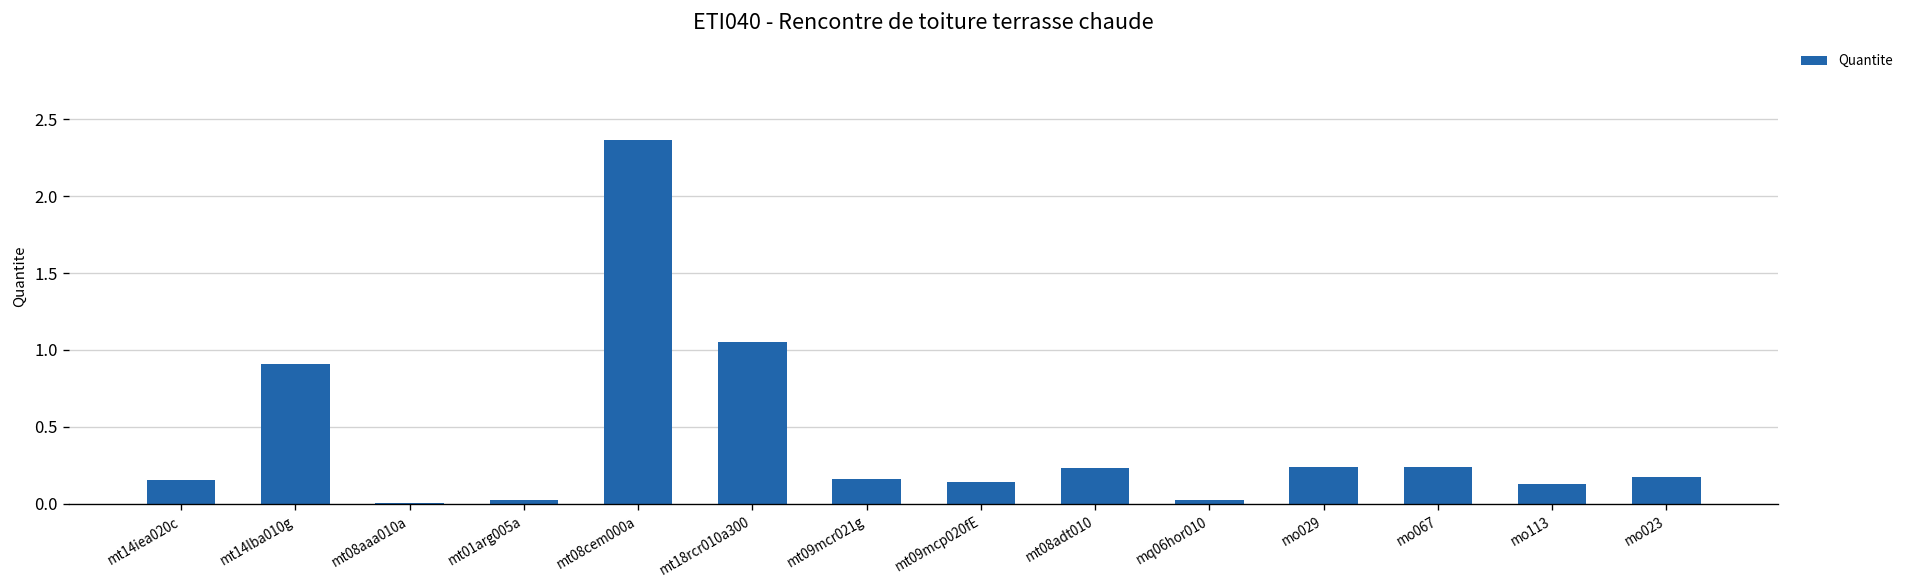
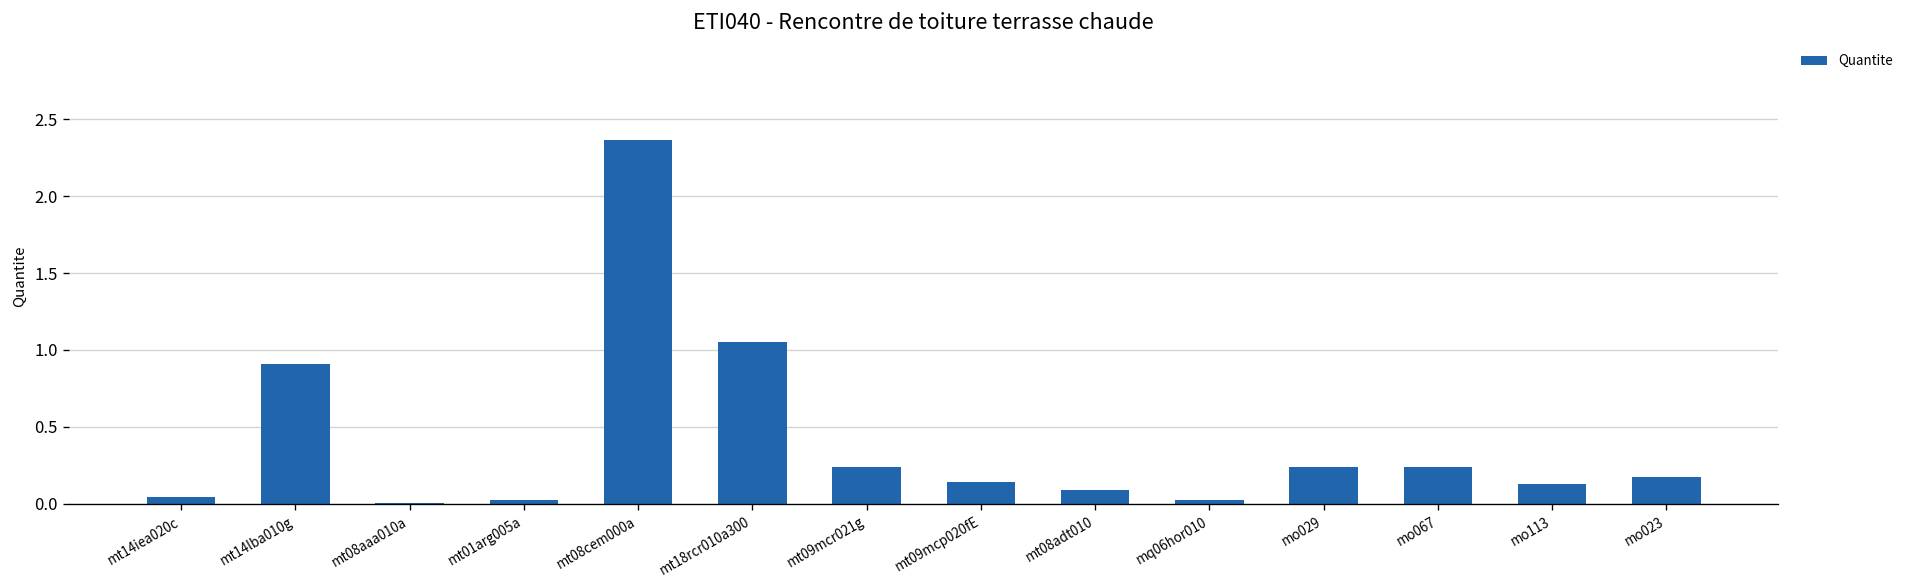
mt14iea020c: 0.15 -> 0.04
mt09mcr021g: 0.16 -> 0.24
mt08adt010: 0.23 -> 0.09
